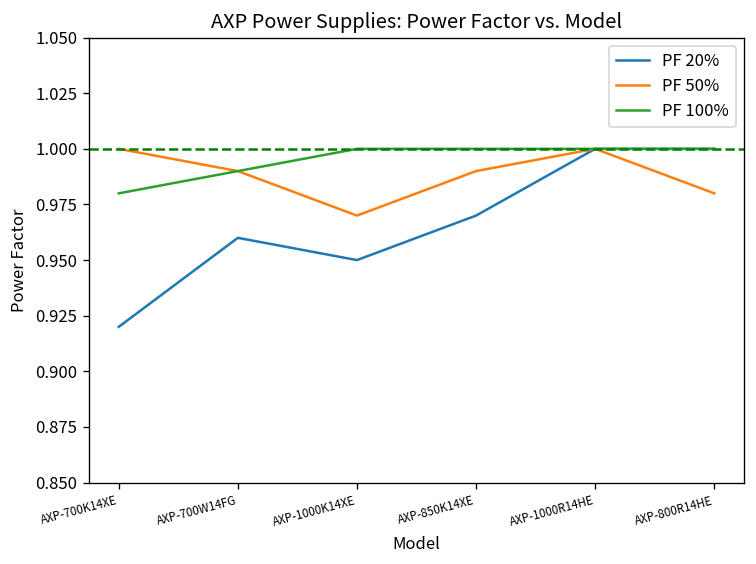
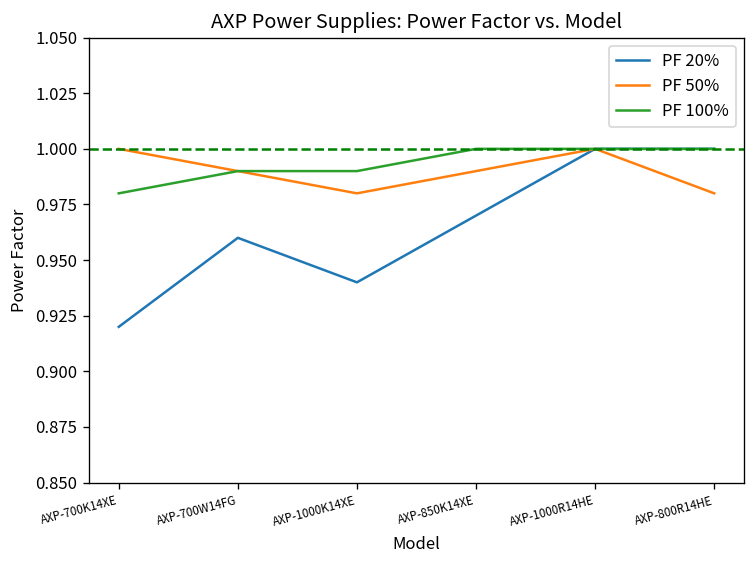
PF 20%, AXP-1000K14XE: 0.95 -> 0.94
PF 50%, AXP-1000K14XE: 0.97 -> 0.98
PF 100%, AXP-1000K14XE: 1.00 -> 0.99
